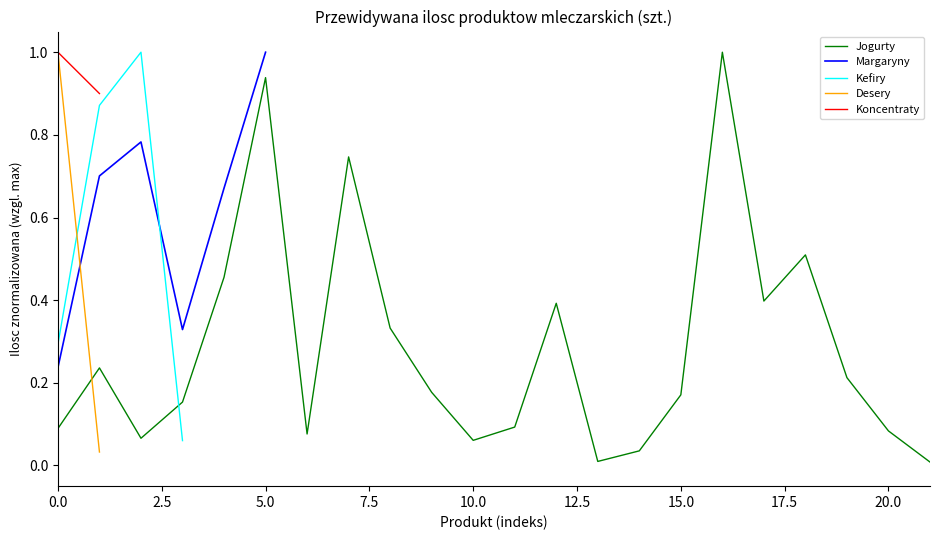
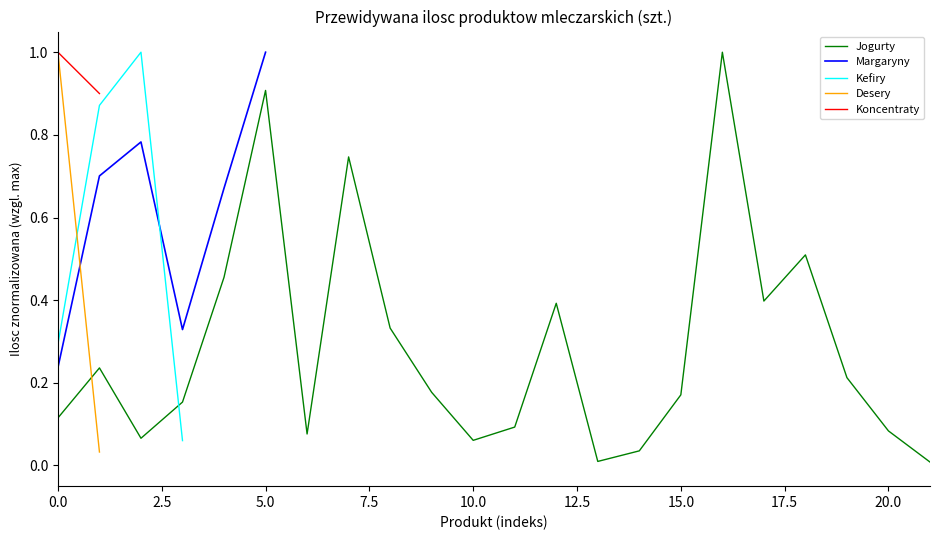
Jogurty, 0.0: 0.09 -> 0.12
Jogurty, 5.0: 0.94 -> 0.91
